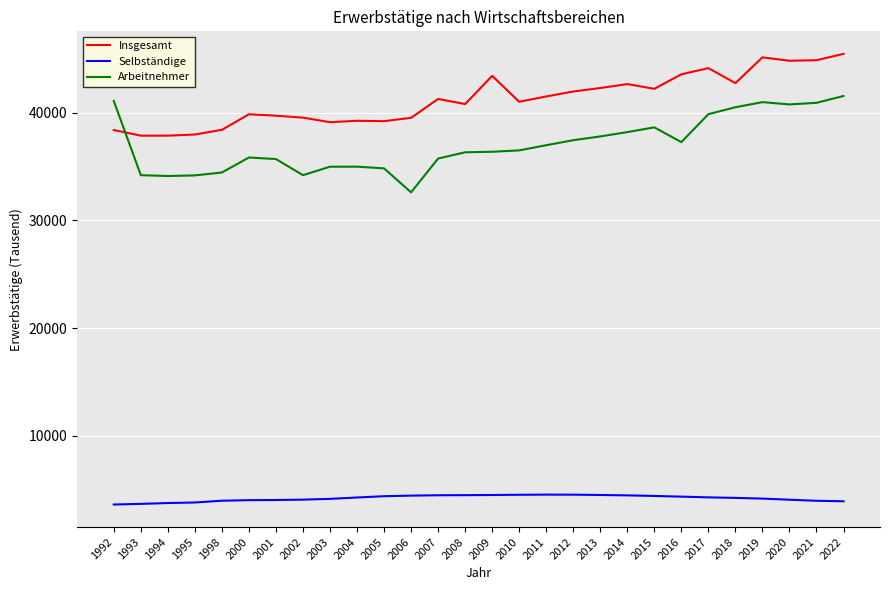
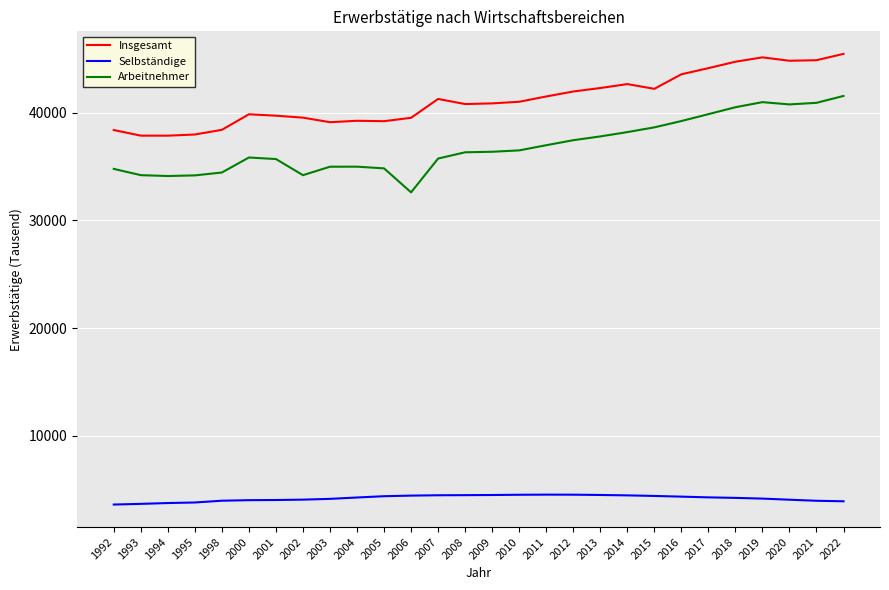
Arbeitnehmer, 1992: 41100 -> 34800
Insgesamt, 2009: 43400 -> 40900
Arbeitnehmer, 2016: 37300 -> 39200
Insgesamt, 2018: 42700 -> 44700
